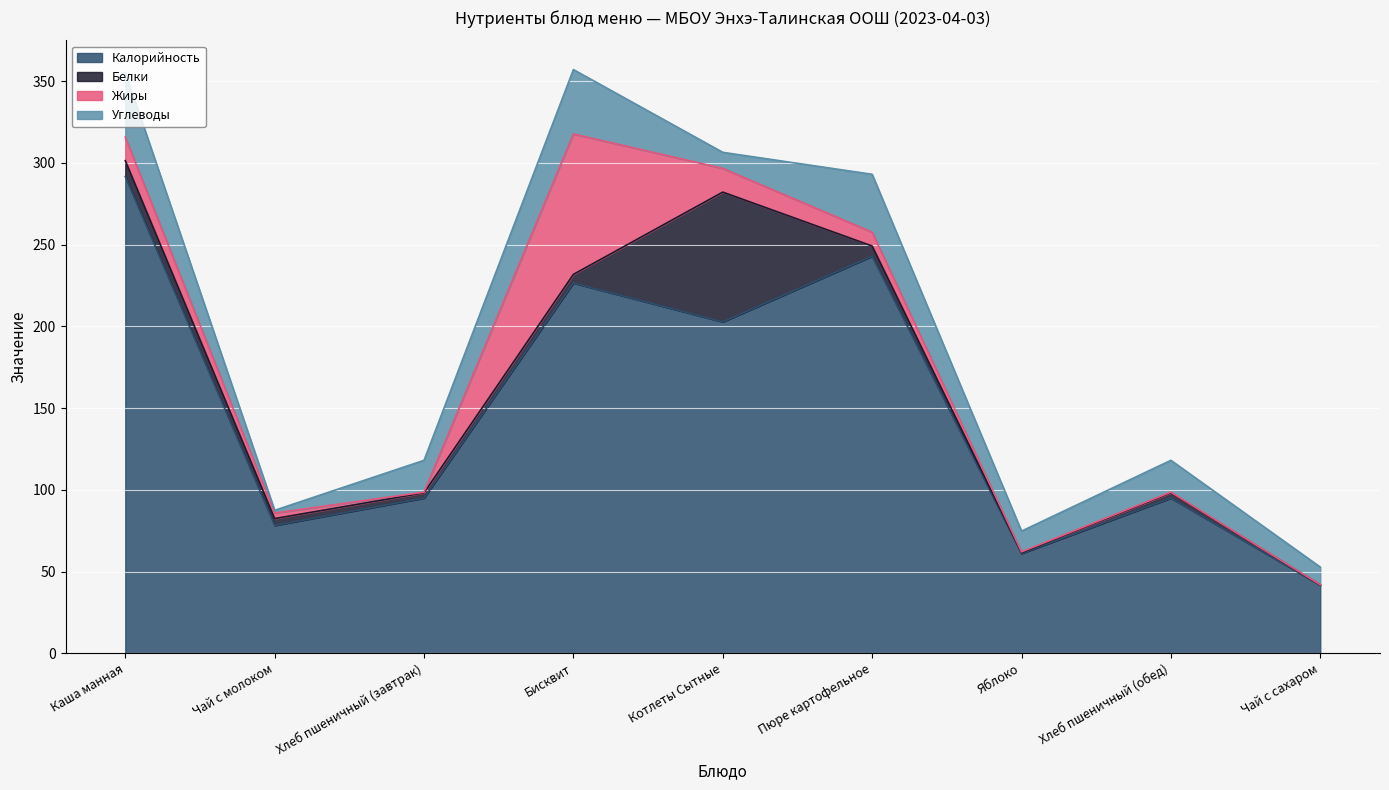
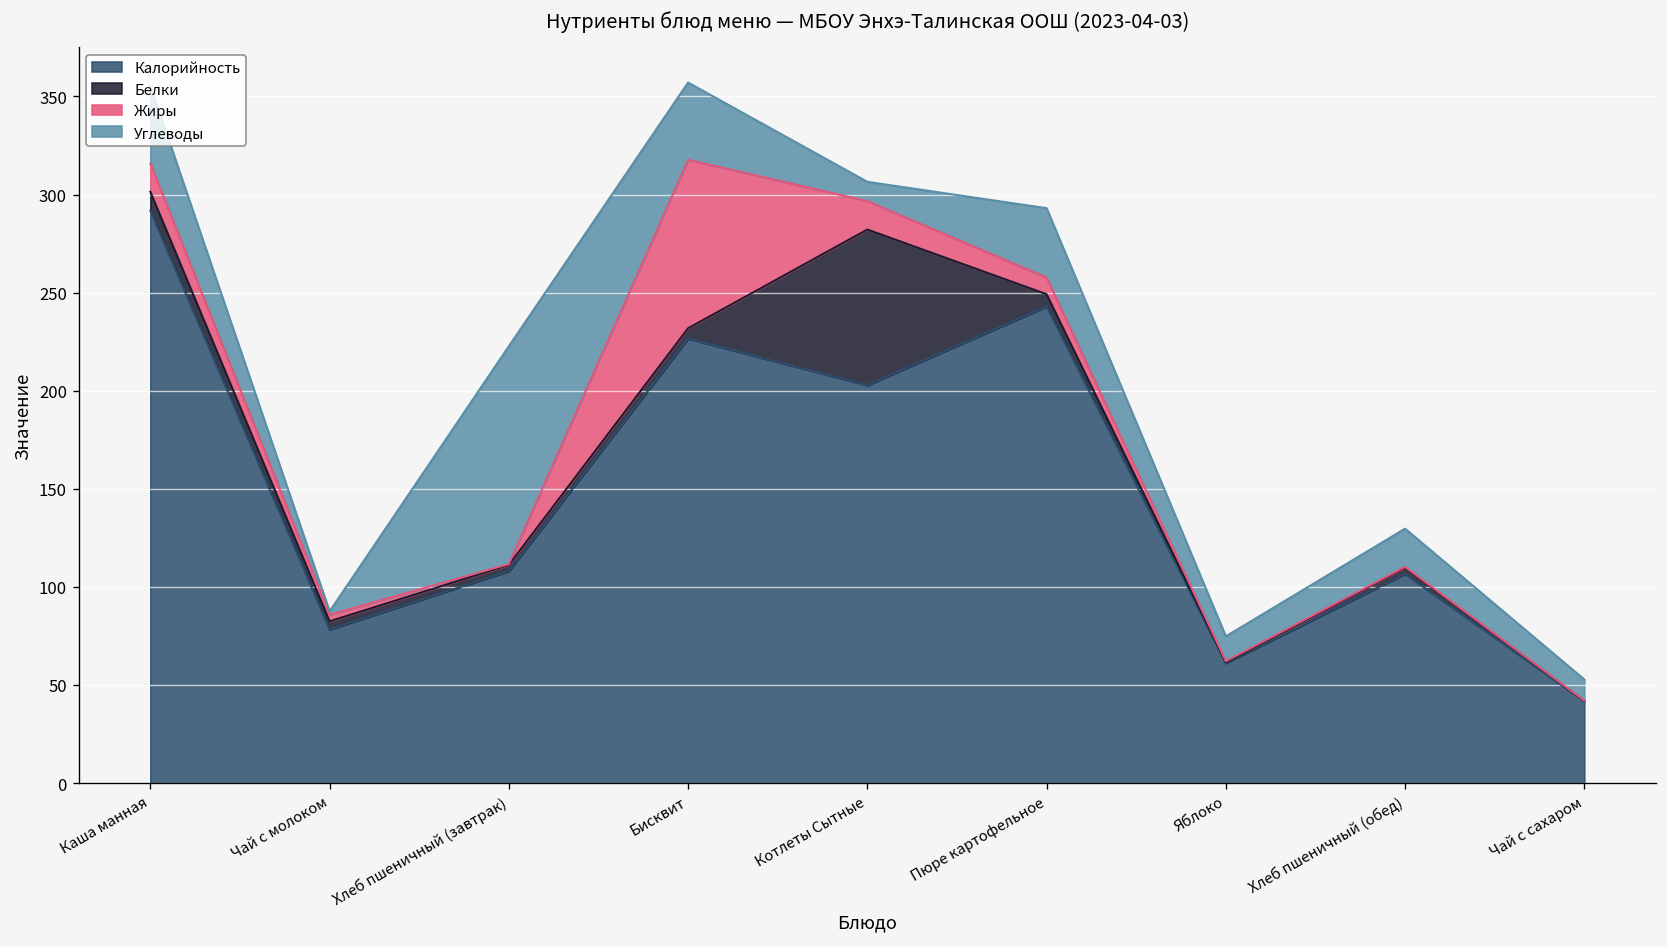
Калорийность, Хлеб пшеничный (завтрак): 95 -> 108
Углеводы, Хлеб пшеничный (завтрак): 20 -> 111
Калорийность, Хлеб пшеничный (обед): 95 -> 107
